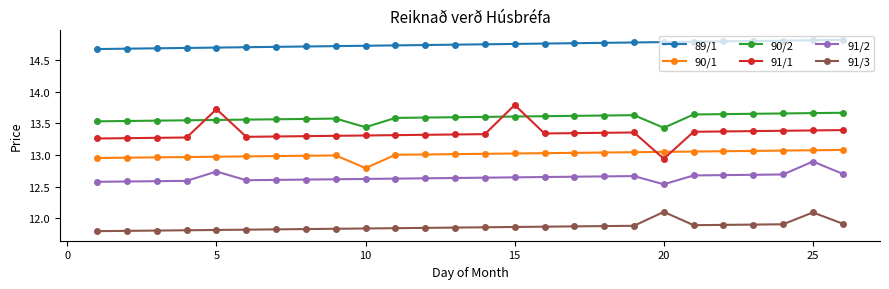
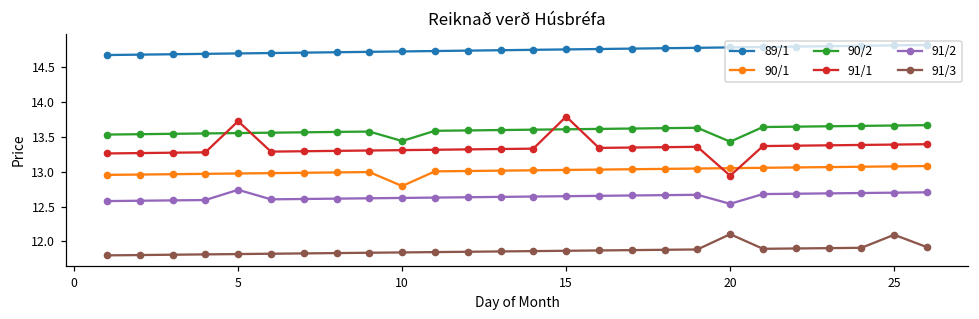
91/2, 25: 12.9 -> 12.7
